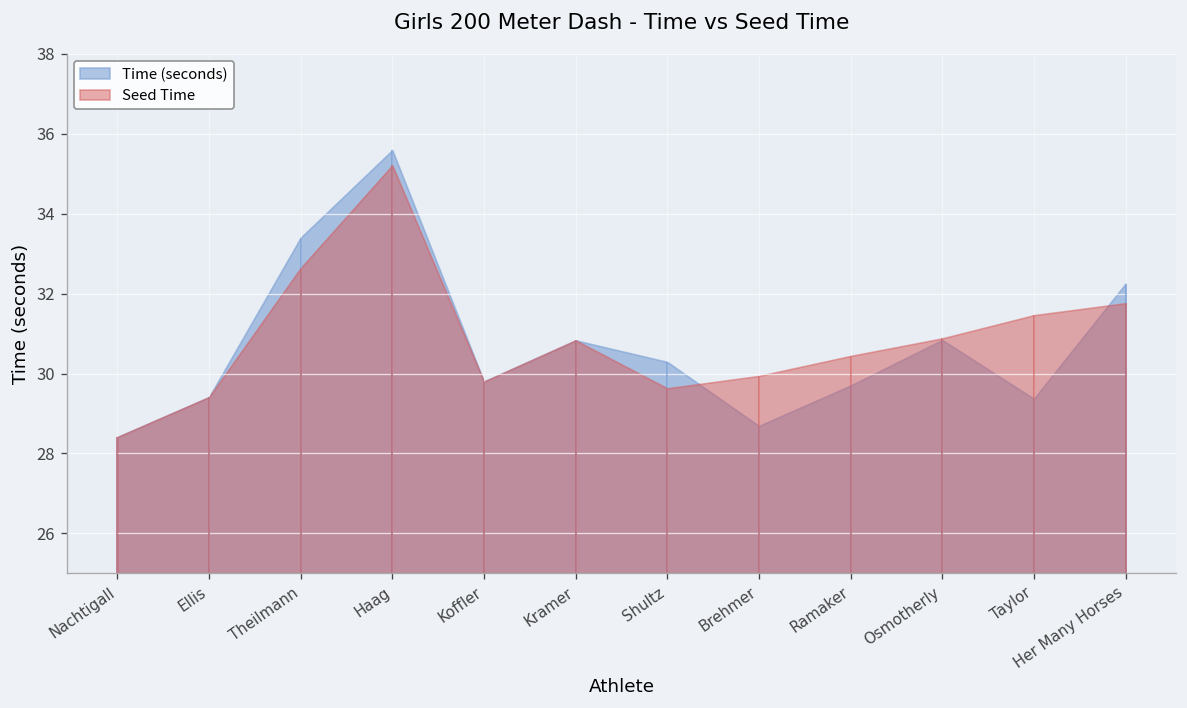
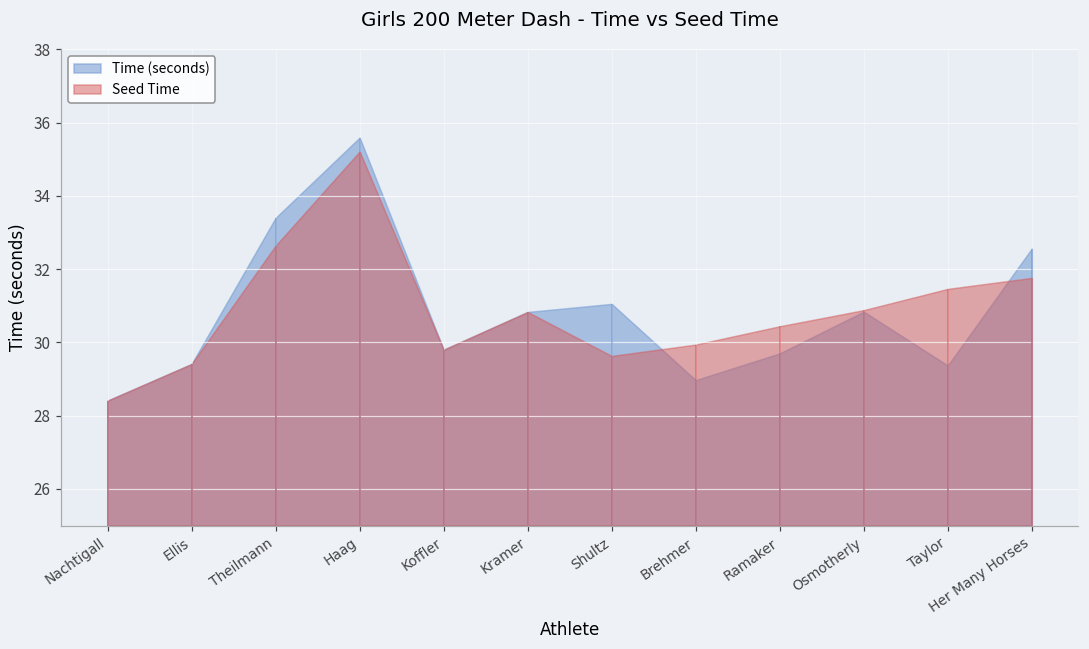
Time (seconds), Shultz: 30.3 -> 31.1
Time (seconds), Brehmer: 28.7 -> 29.0
Time (seconds), Her Many Horses: 32.3 -> 32.6
